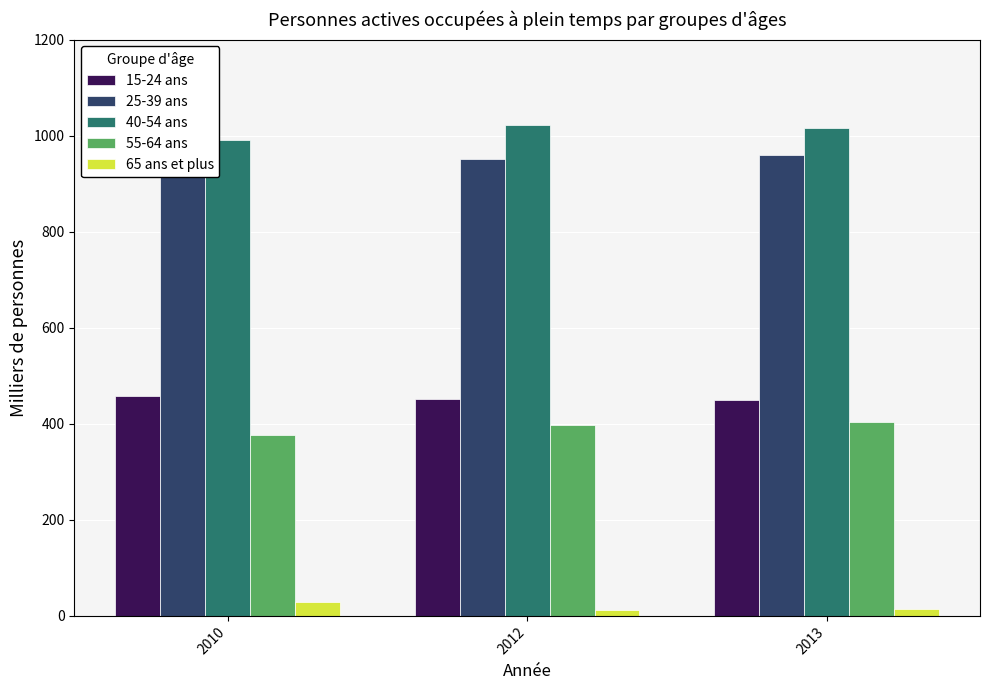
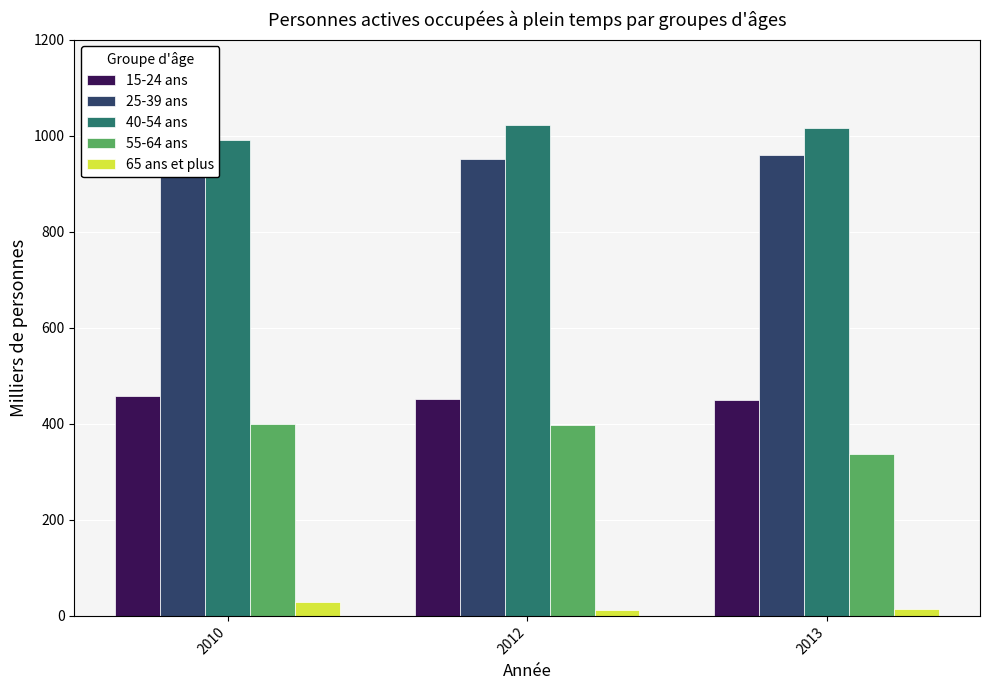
55-64 ans, 2010: 380 -> 400
55-64 ans, 2013: 400 -> 340
